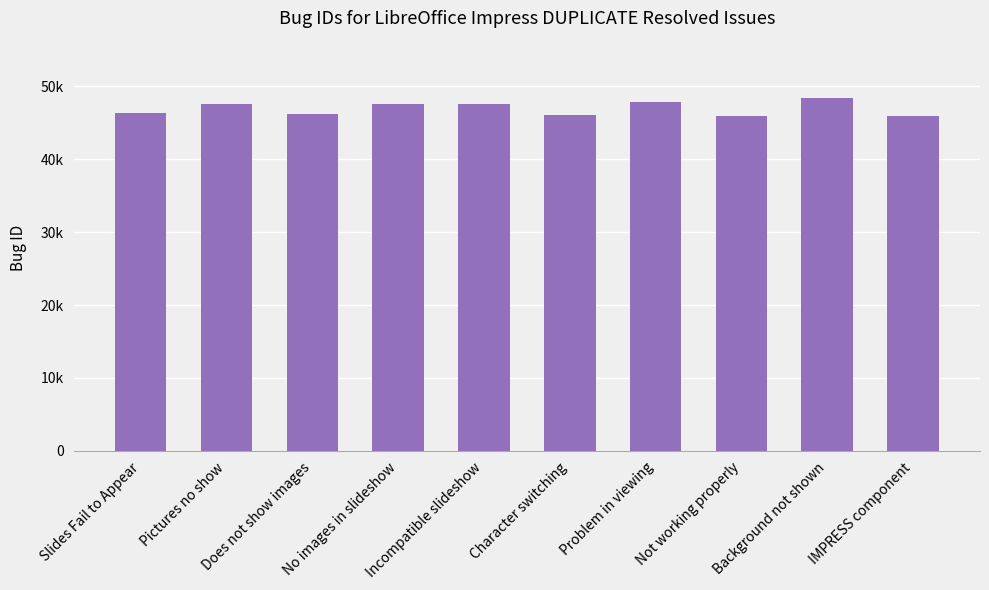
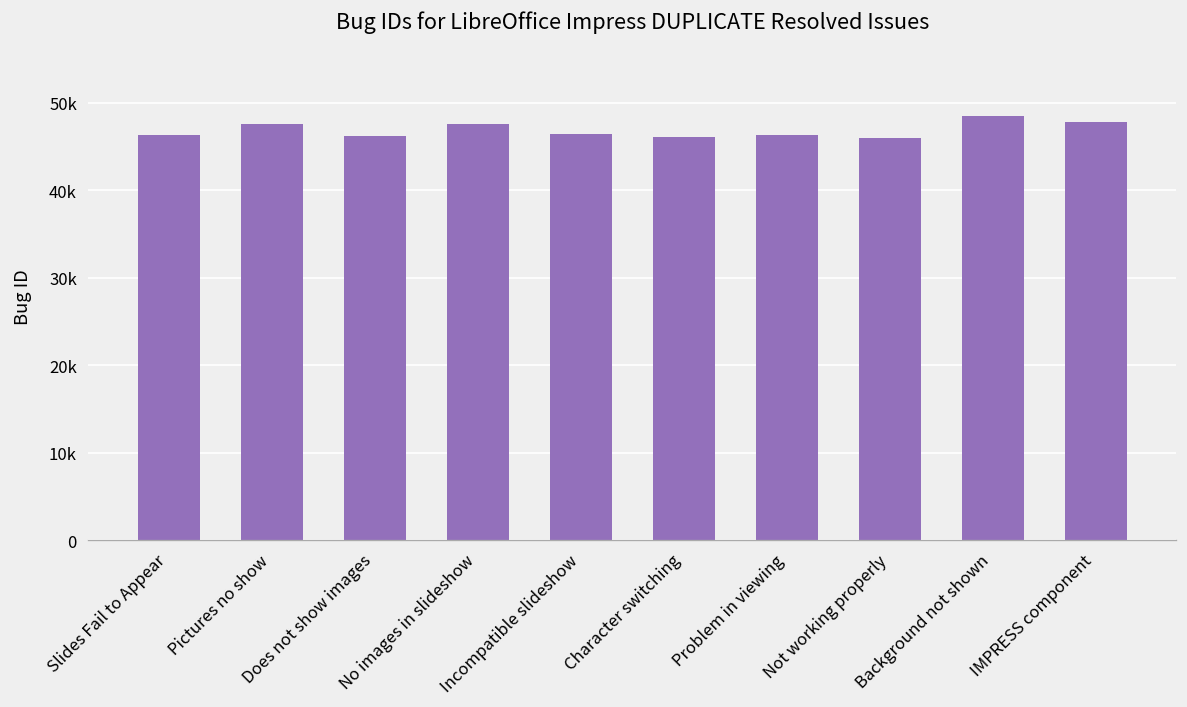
Incompatible slideshow: 48000 -> 46000
Problem in viewing: 48000 -> 46000
IMPRESS component: 46000 -> 48000
